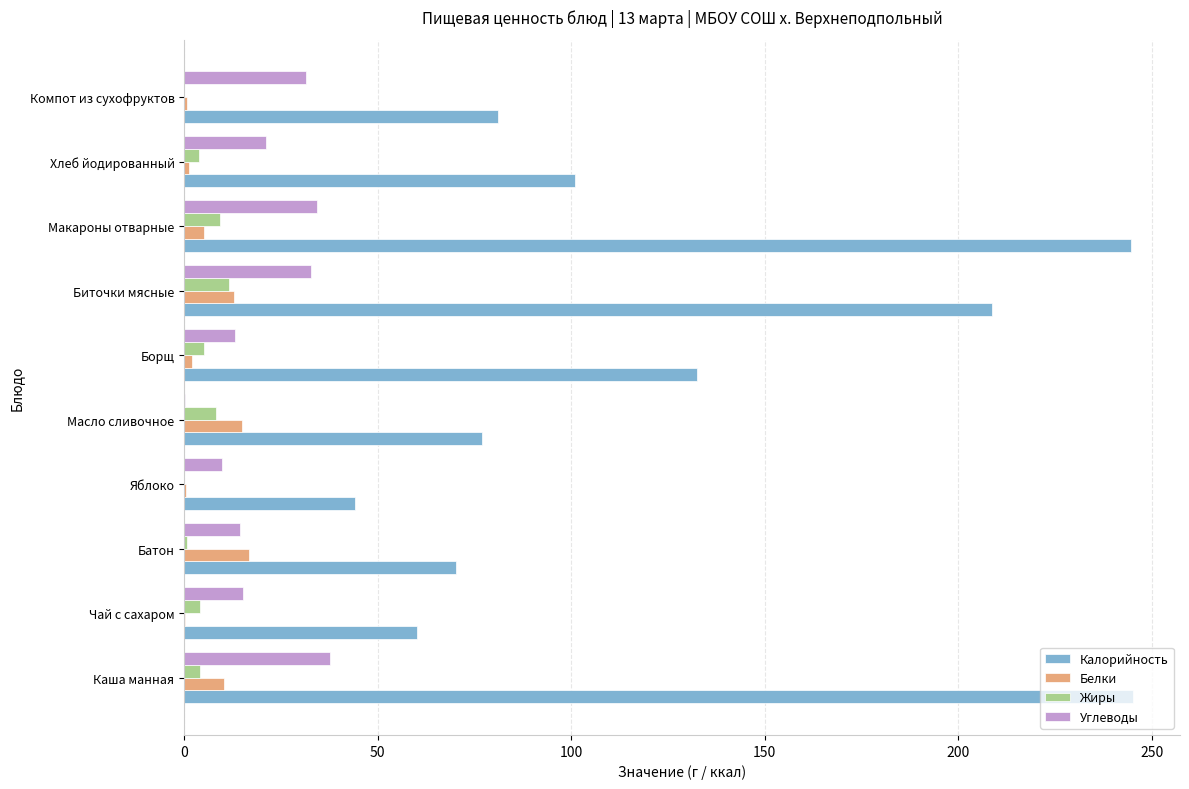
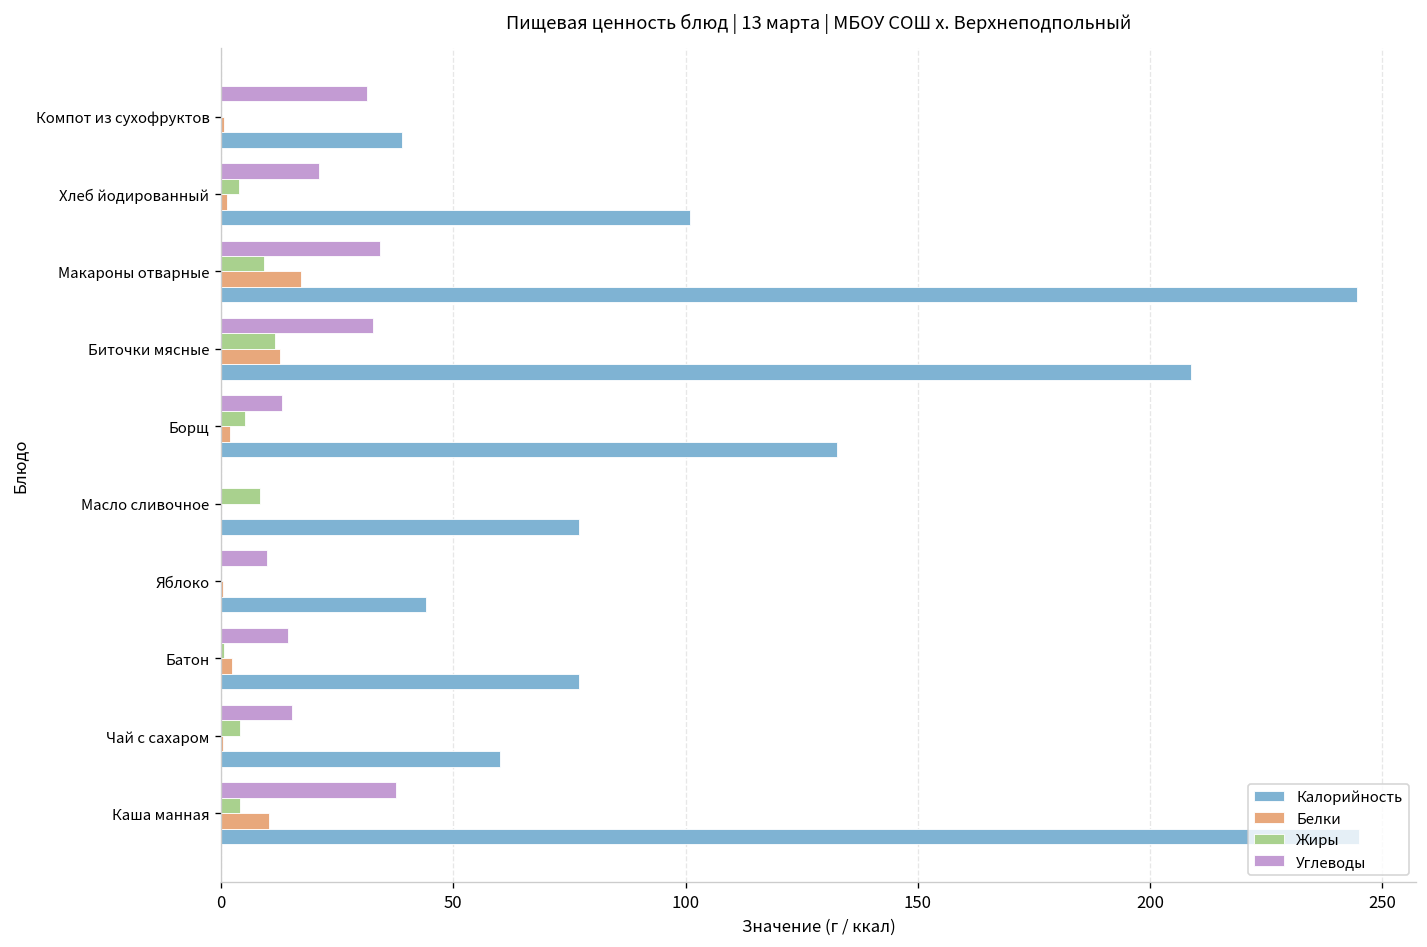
Калорийность, Компот из сухофруктов: 81 -> 39
Белки, Макароны отварные: 5 -> 17
Белки, Масло сливочное: 15 -> 0
Белки, Батон: 17 -> 2
Калорийность, Батон: 70 -> 77
